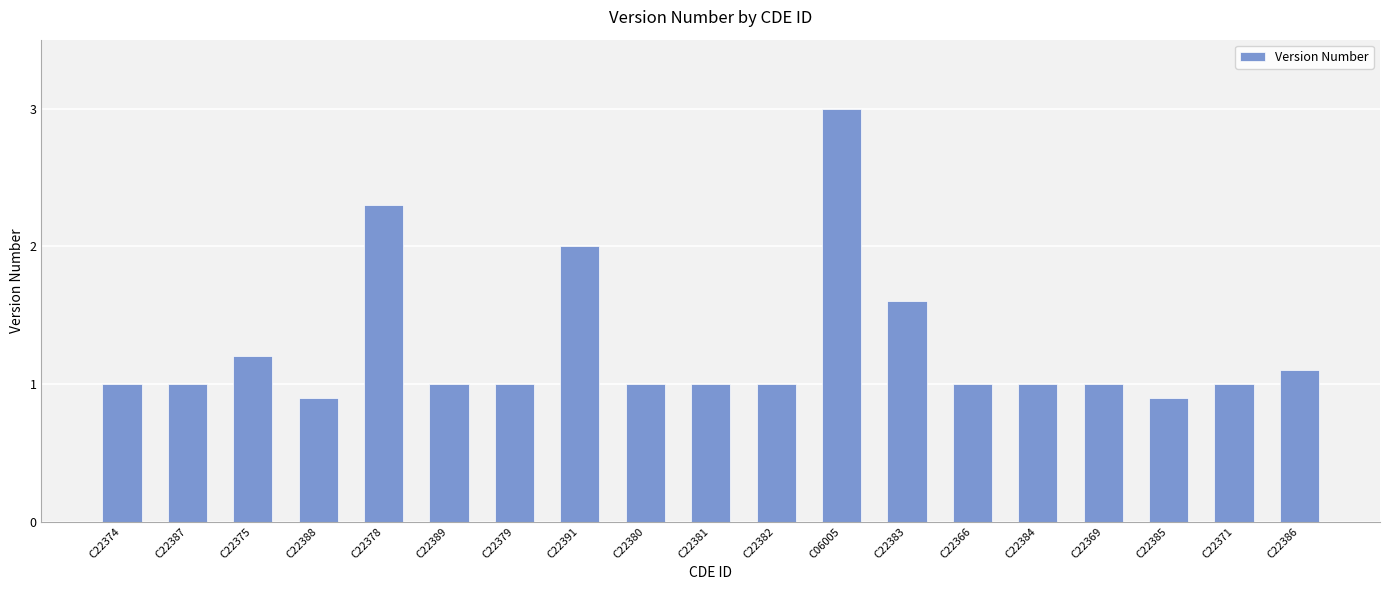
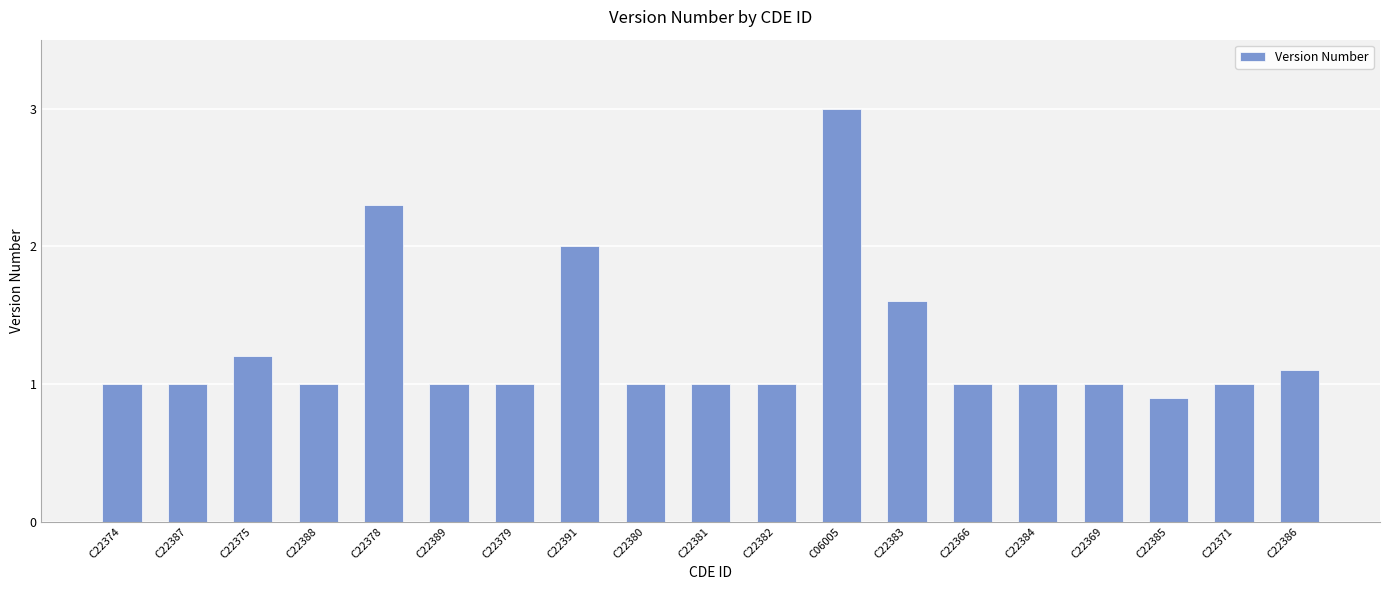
C22388: 0.9 -> 1.0
